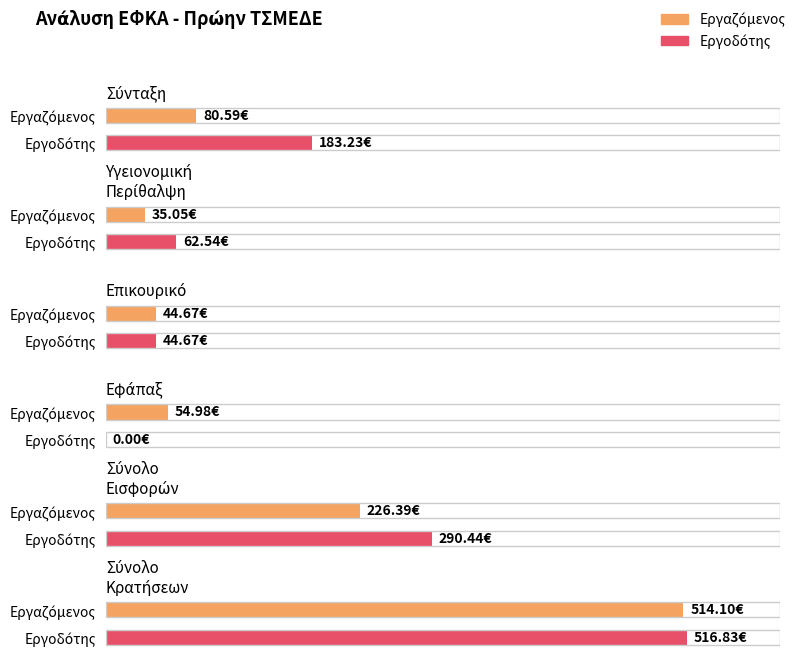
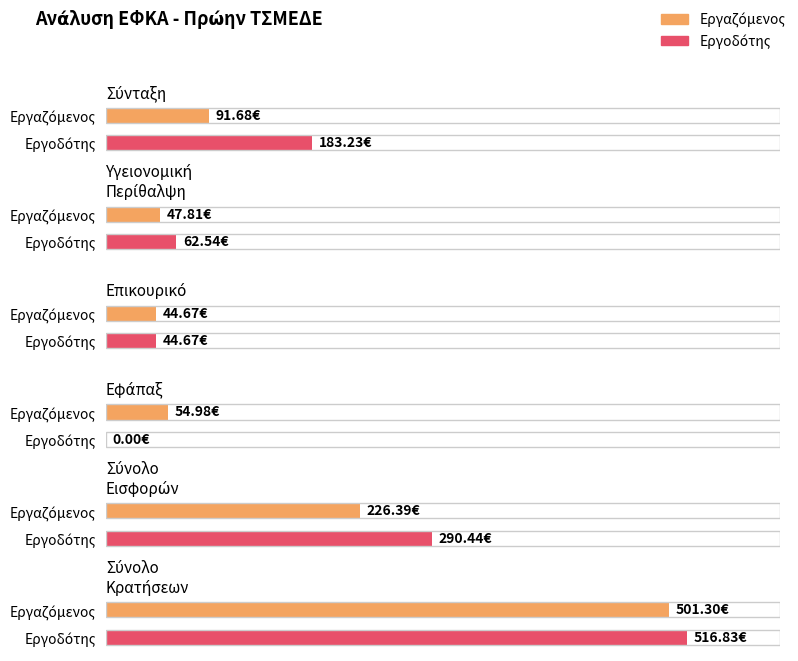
Σύνταξη, Εργαζόμενος: 80.59€ -> 91.68€
Υγειονομική Περίθαλψη, Εργαζόμενος: 35.05€ -> 47.81€
Σύνολο Κρατήσεων, Εργαζόμενος: 514.10€ -> 501.30€
